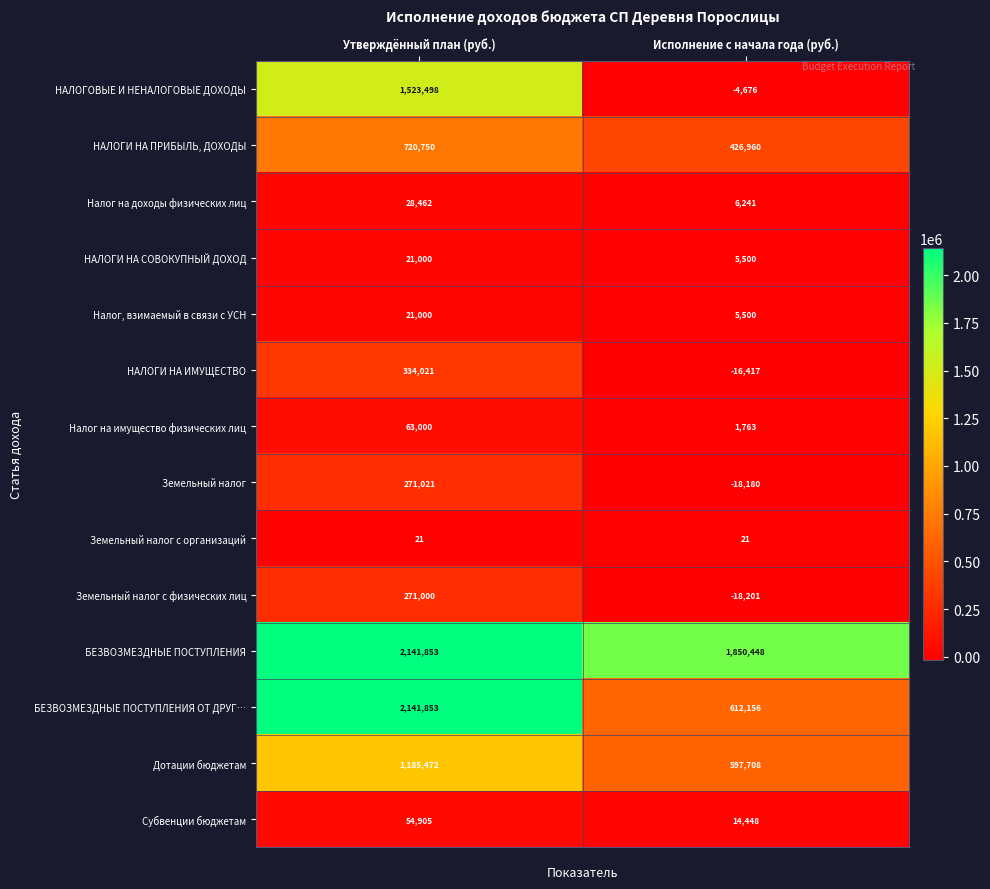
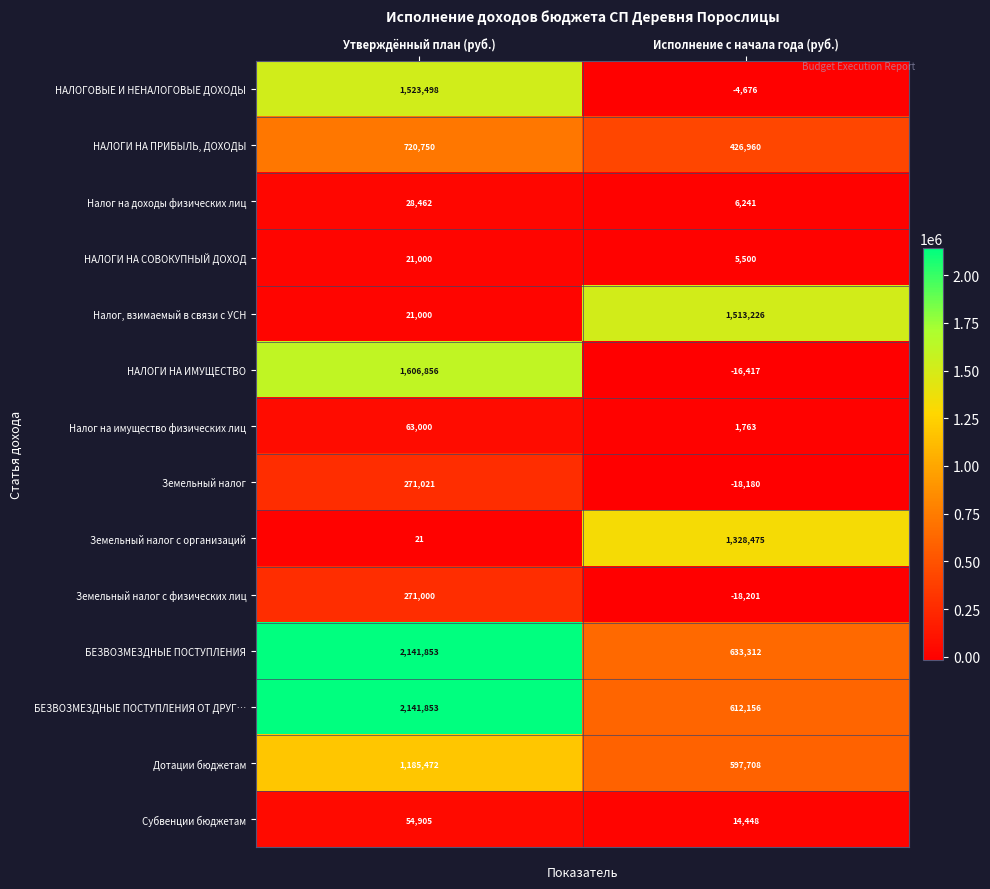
Налог, взимаемый в связи с УСН, Исполнение с начала года (руб.): 5,500 -> 1,513,226
НАЛОГИ НА ИМУЩЕСТВО, Утверждённый план (руб.): 334,021 -> 1,606,856
Земельный налог с организаций, Исполнение с начала года (руб.): 21 -> 1,328,475
БЕЗВОЗМЕЗДНЫЕ ПОСТУПЛЕНИЯ, Исполнение с начала года (руб.): 1,850,448 -> 633,312
